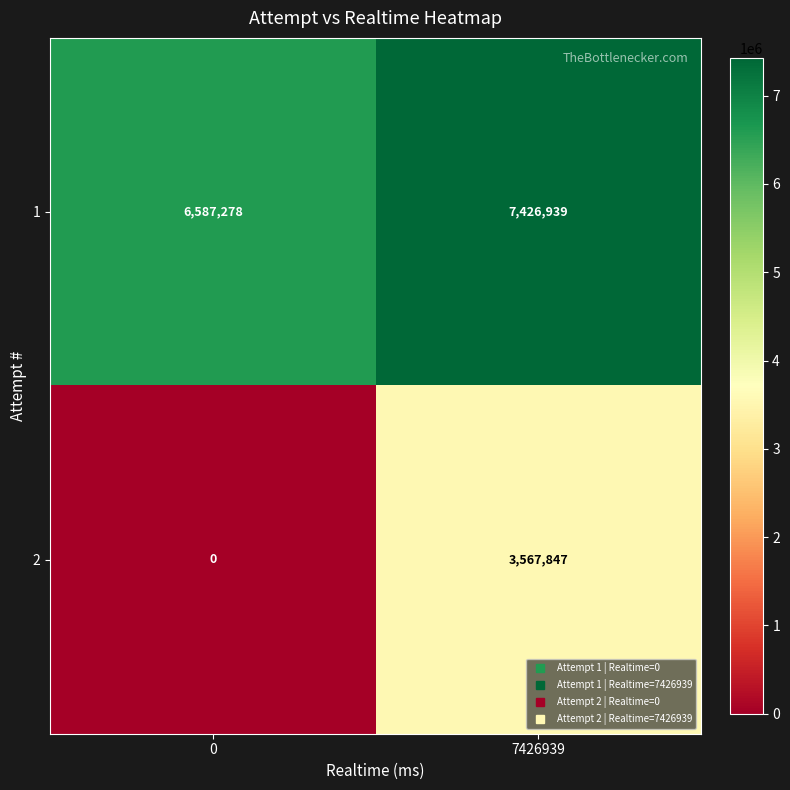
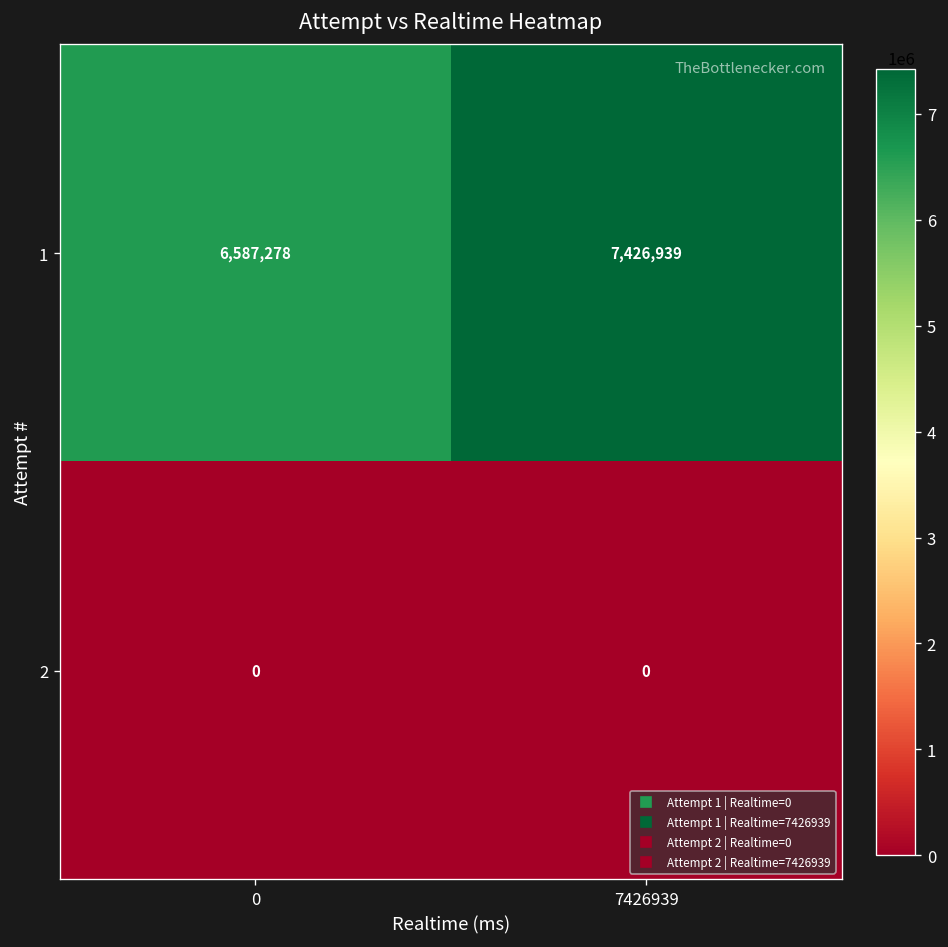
2, 7426939: 3,567,847 -> 0
